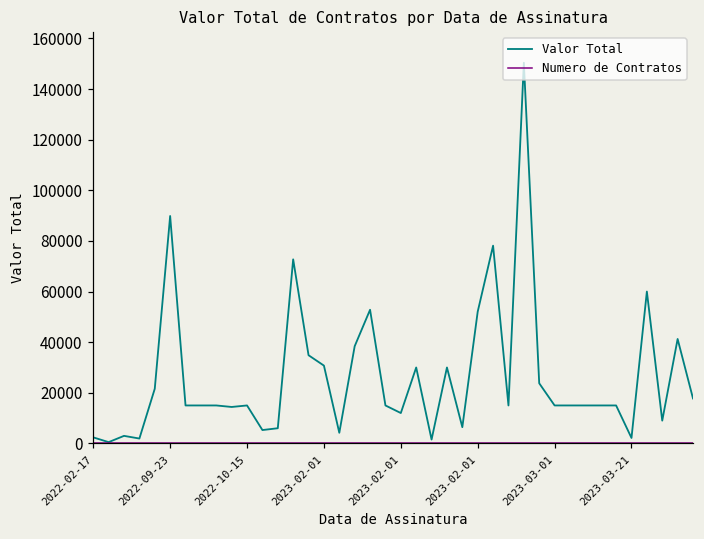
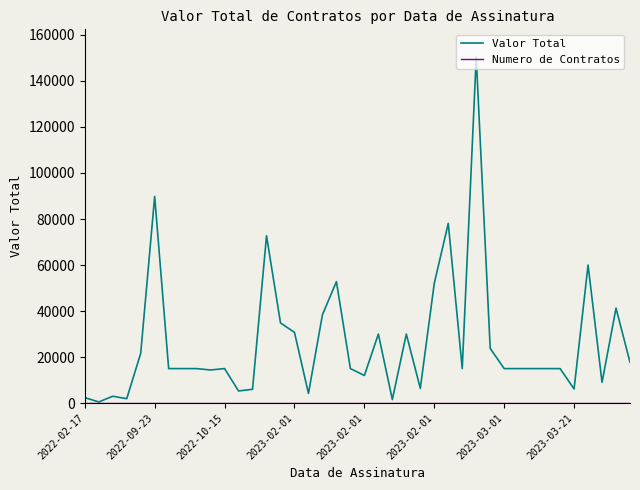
Valor Total, 2023-03-21: 2000 -> 6000
